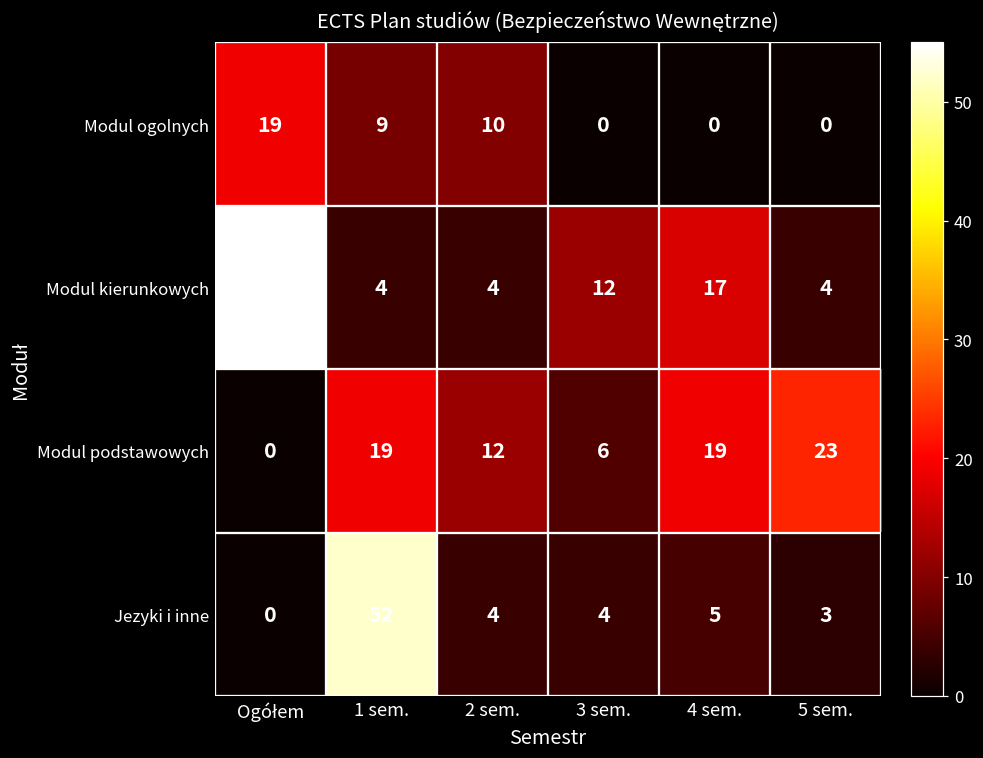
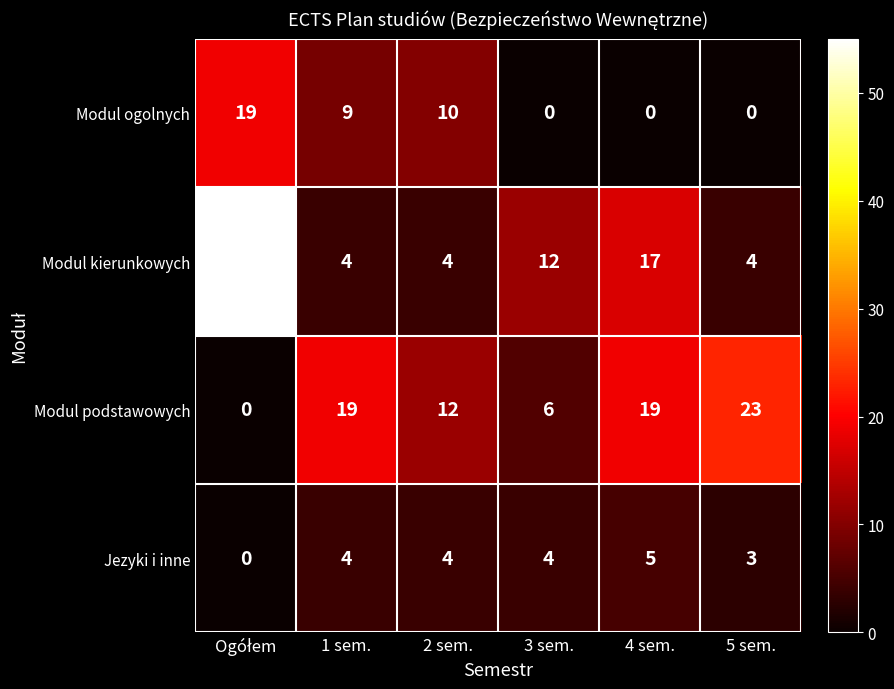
Jezyki i inne, 1 sem.: 52 -> 4
